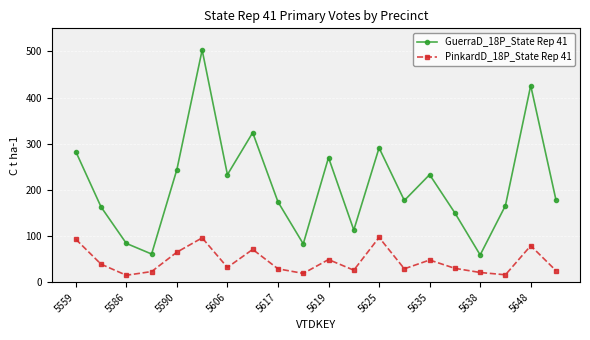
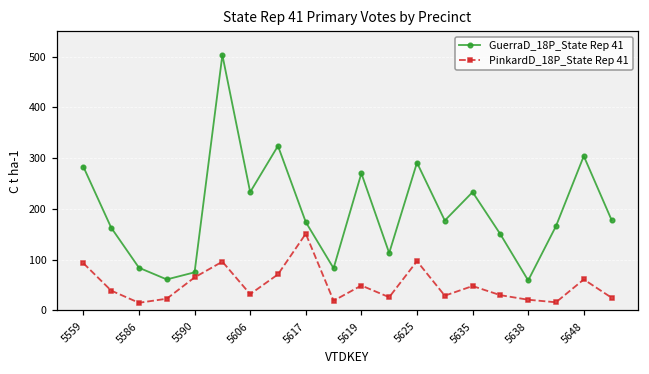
GuerraD_18P_State Rep 41, 5590: 240 -> 80
PinkardD_18P_State Rep 41, 5617: 30 -> 150
GuerraD_18P_State Rep 41, 5648: 430 -> 300
PinkardD_18P_State Rep 41, 5648: 80 -> 60
